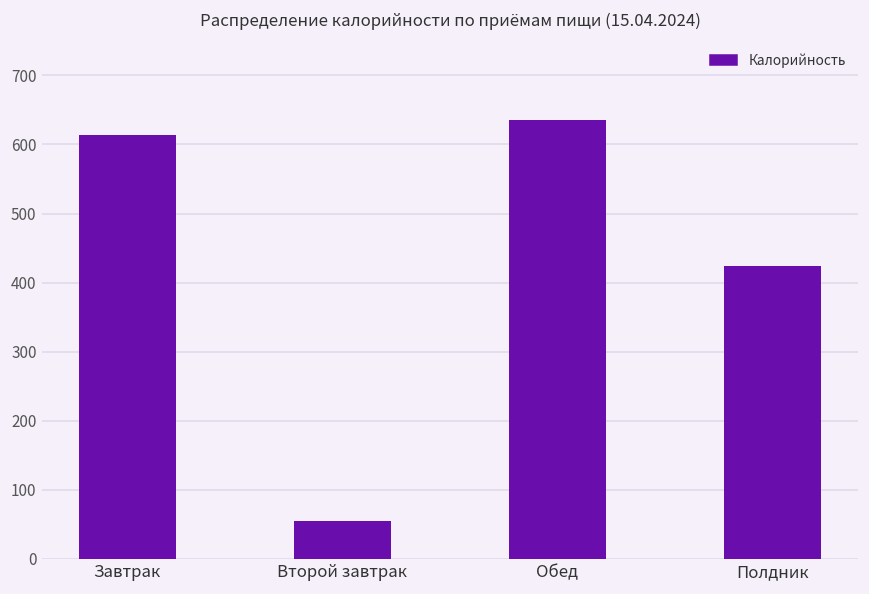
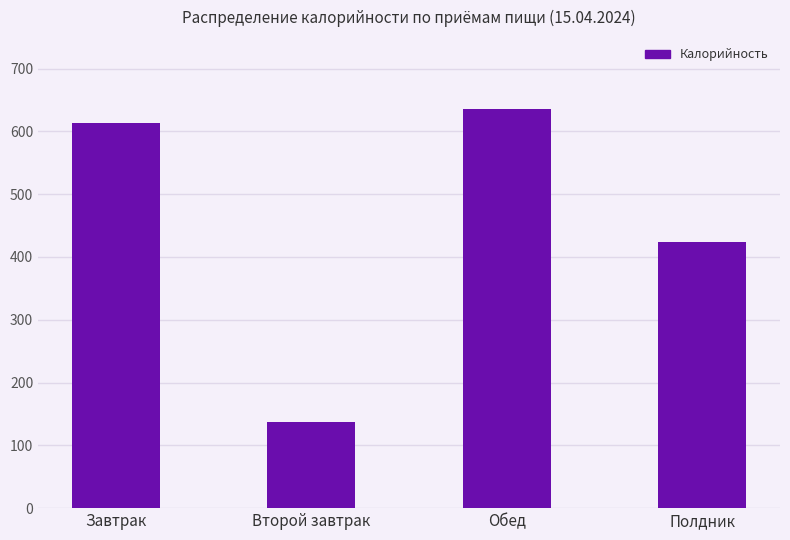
Второй завтрак: 60 -> 140
